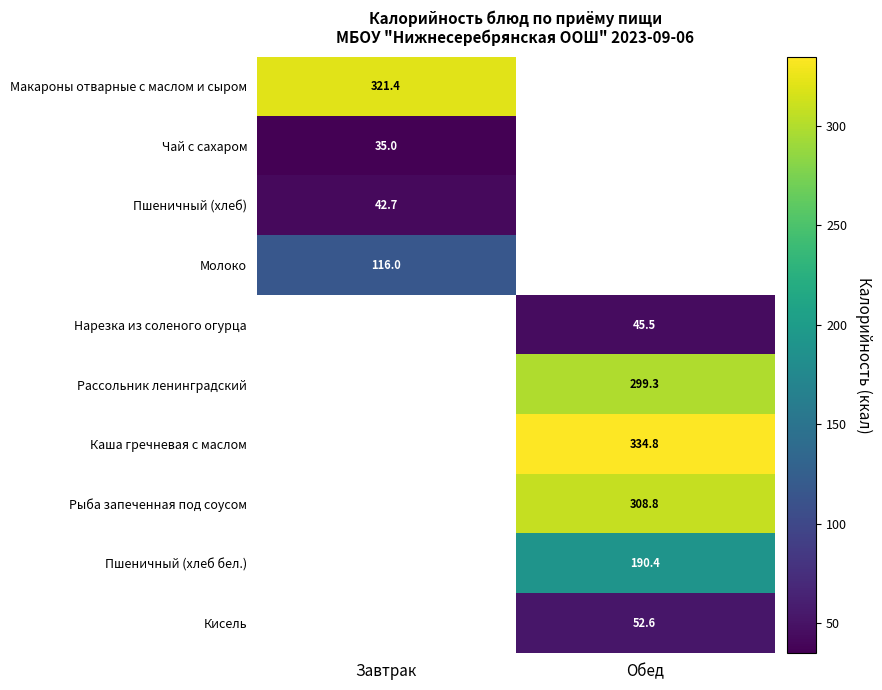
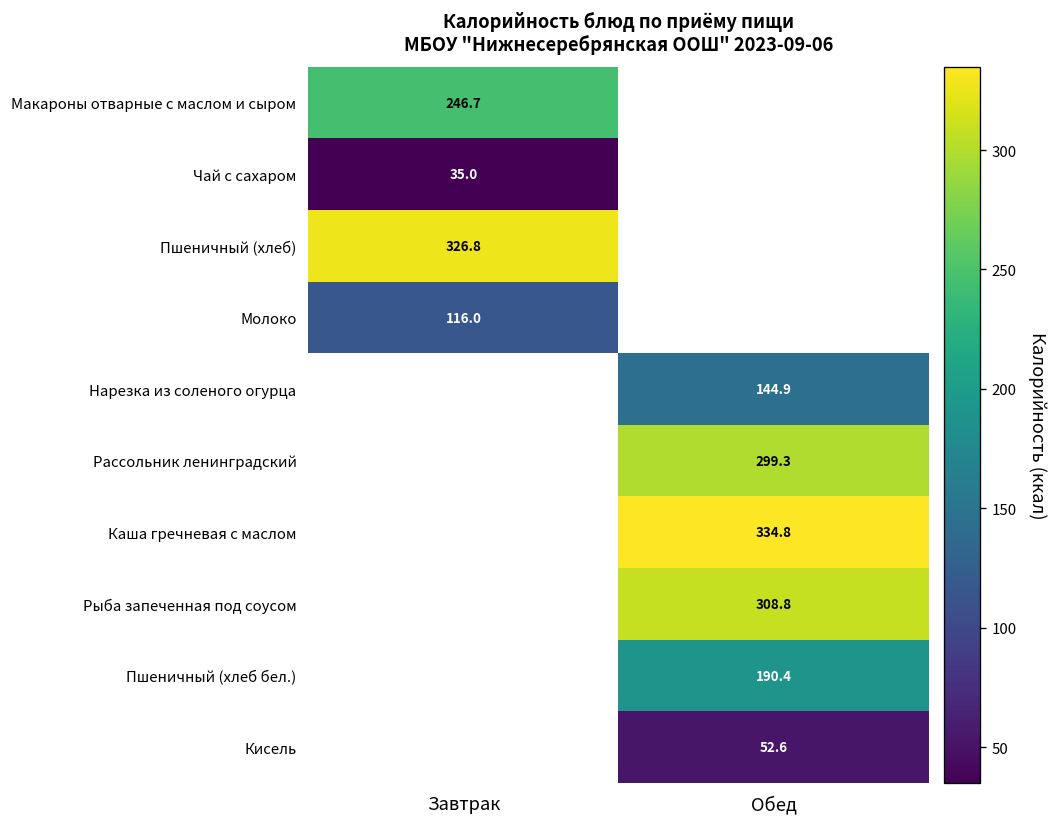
Макароны отварные с маслом и сыром, Завтрак: 321.4 -> 246.7
Пшеничный (хлеб), Завтрак: 42.7 -> 326.8
Нарезка из соленого огурца, Обед: 45.5 -> 144.9
